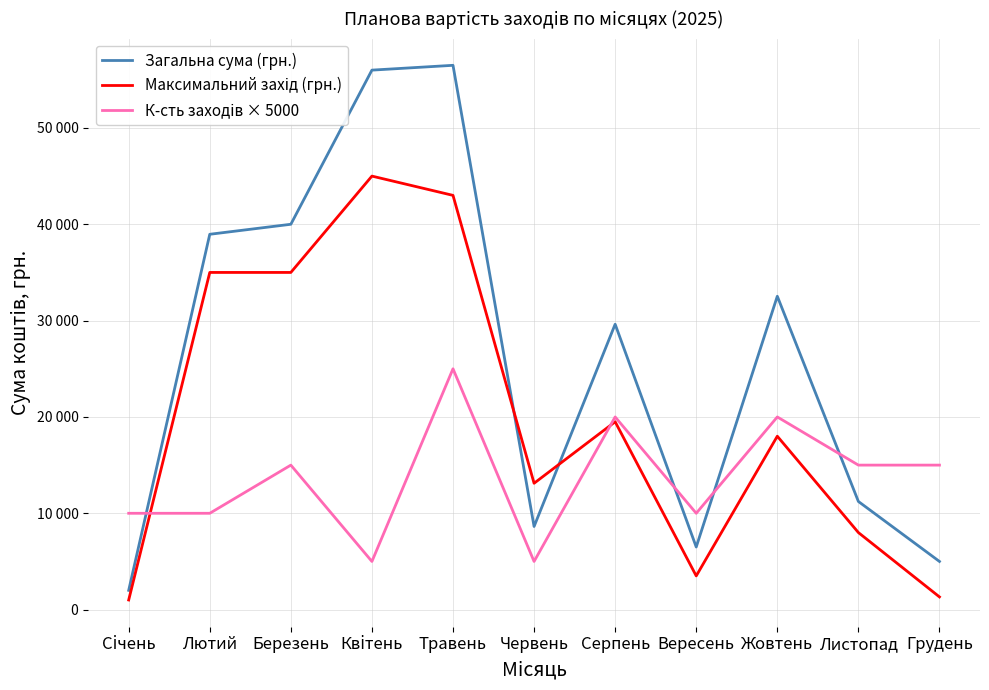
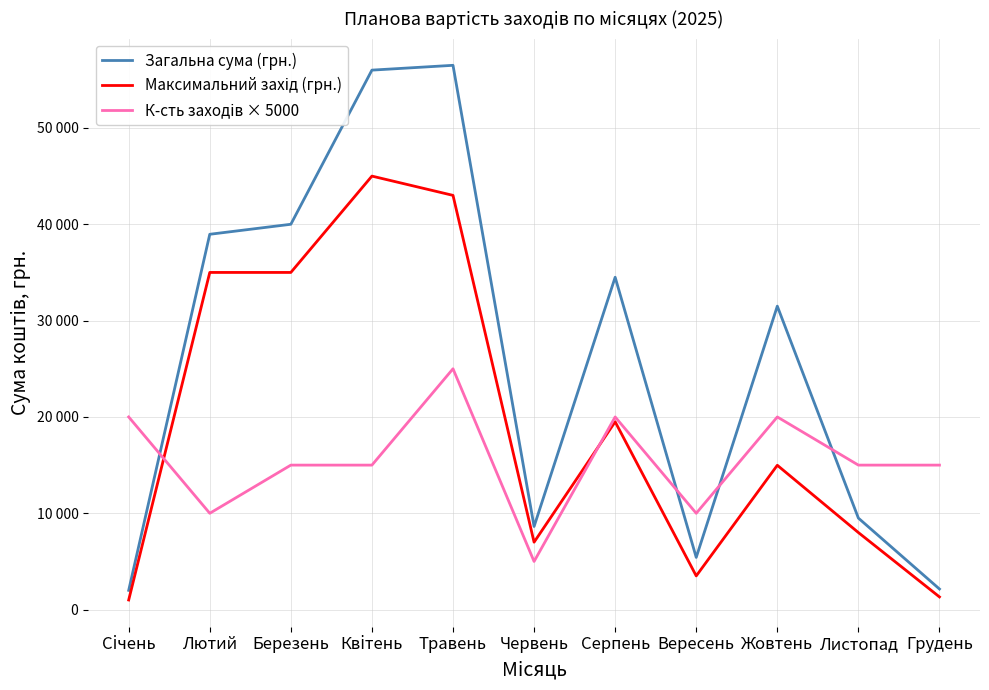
К-сть заходів × 5000, Січень: 10000 -> 20000
К-сть заходів × 5000, Квітень: 5000 -> 15000
Максимальний захід (грн.), Червень: 13000 -> 7000
Загальна сума (грн.), Серпень: 30000 -> 35000
Загальна сума (грн.), Вересень: 7000 -> 5000
Загальна сума (грн.), Жовтень: 33000 -> 32000
Максимальний захід (грн.), Жовтень: 18000 -> 15000
Загальна сума (грн.), Листопад: 11000 -> 10000
Загальна сума (грн.), Грудень: 5000 -> 2000
